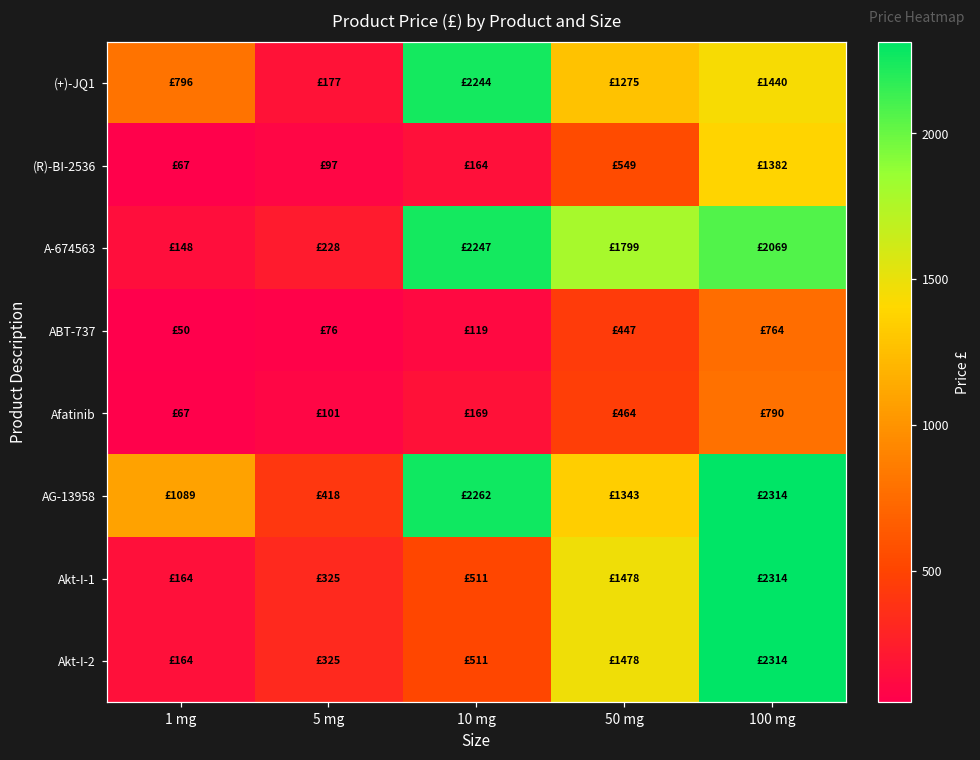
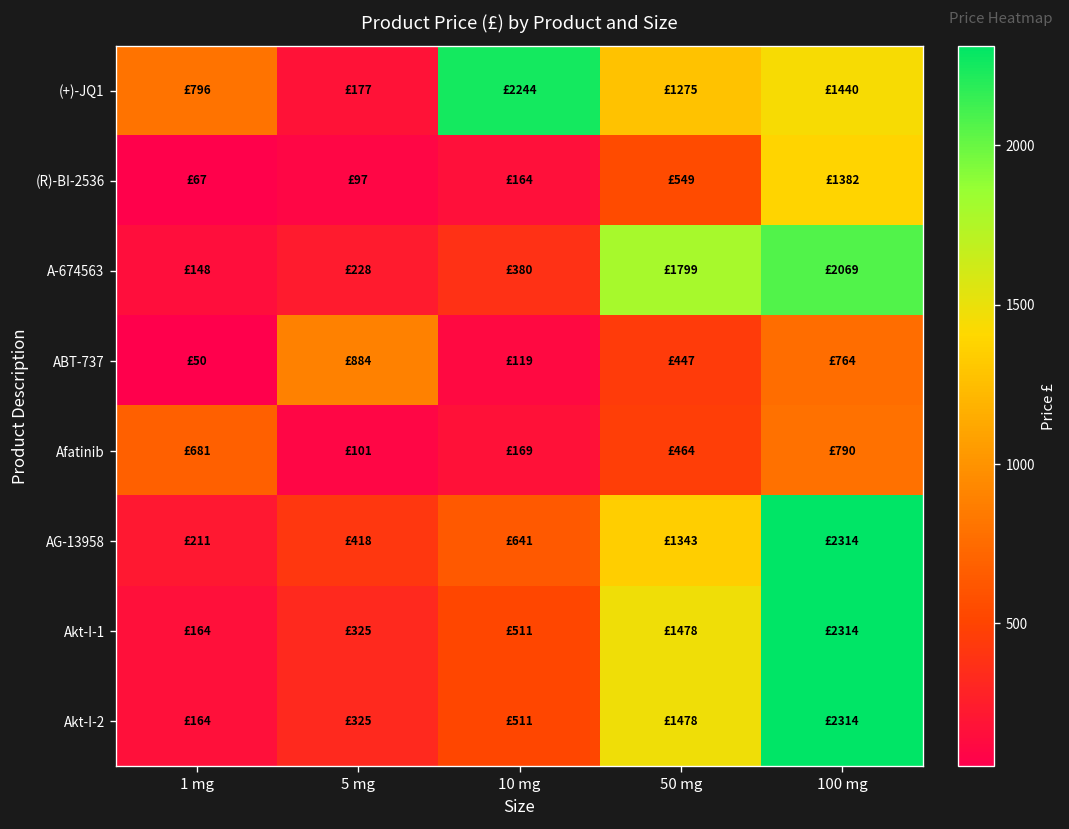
A-674563, 10 mg: £2247 -> £380
ABT-737, 5 mg: £76 -> £884
Afatinib, 1 mg: £67 -> £681
AG-13958, 1 mg: £1089 -> £211
AG-13958, 10 mg: £2262 -> £641
